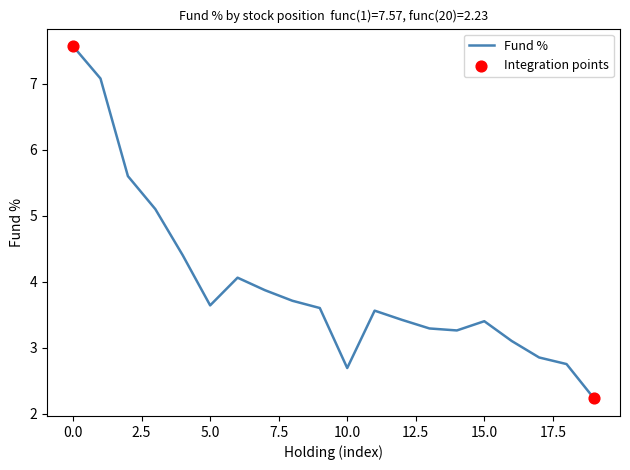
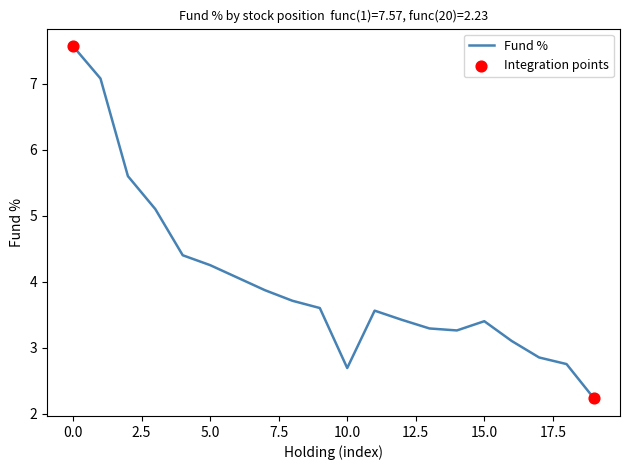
Fund %, 5.0: 3.6 -> 4.3
